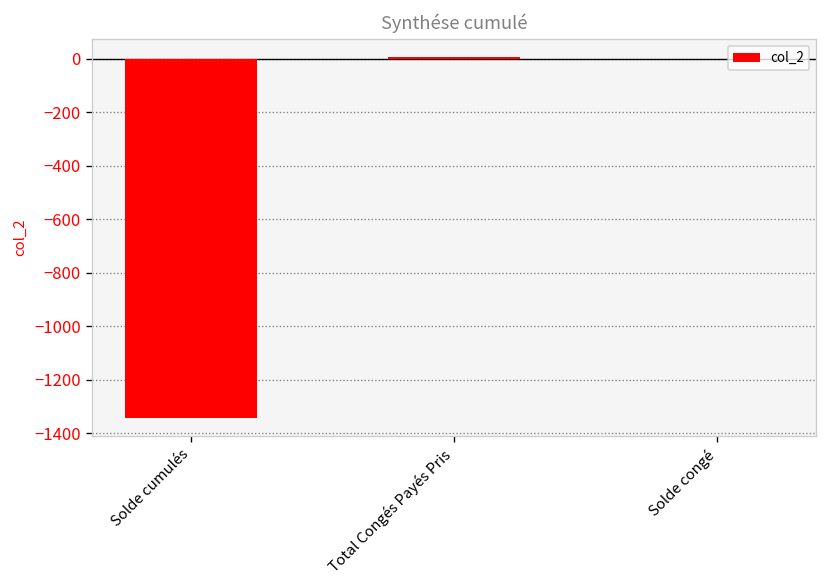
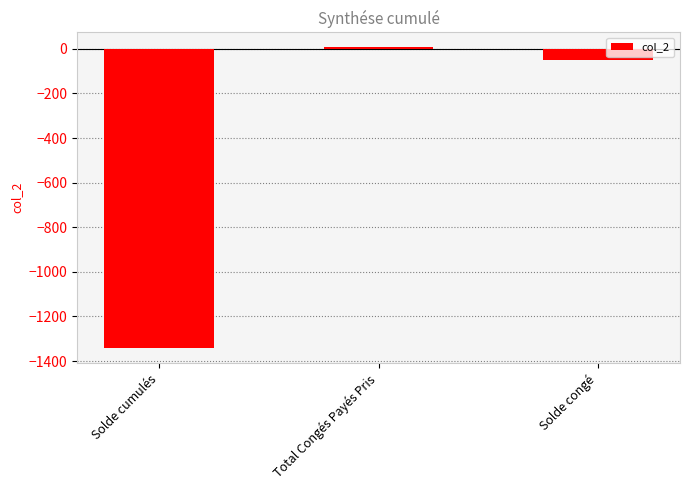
Solde congé: 0 -> -50
